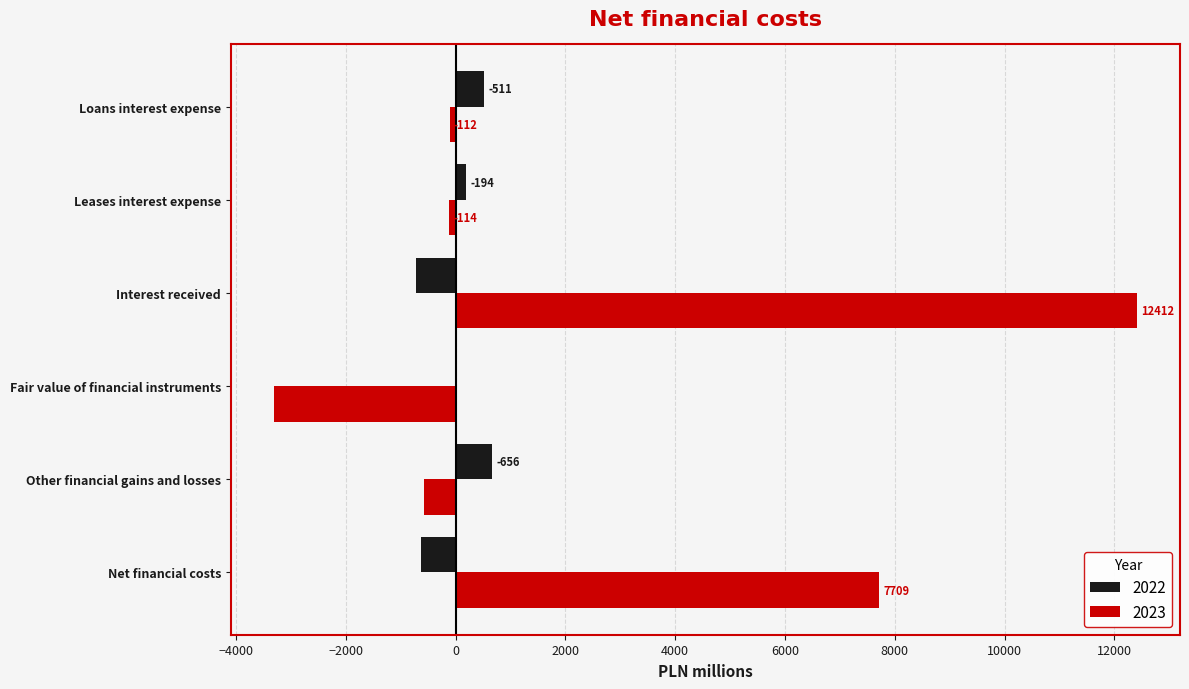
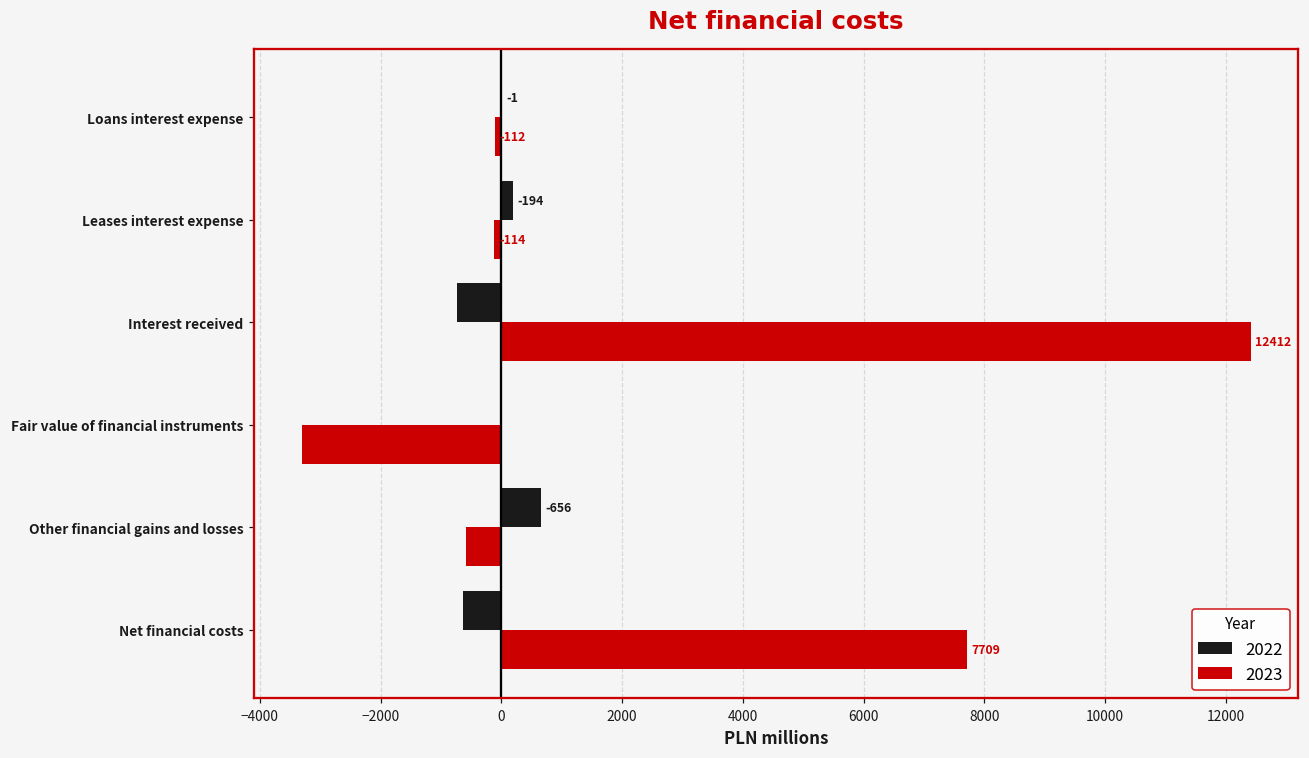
2022, Loans interest expense: -511 -> -1
